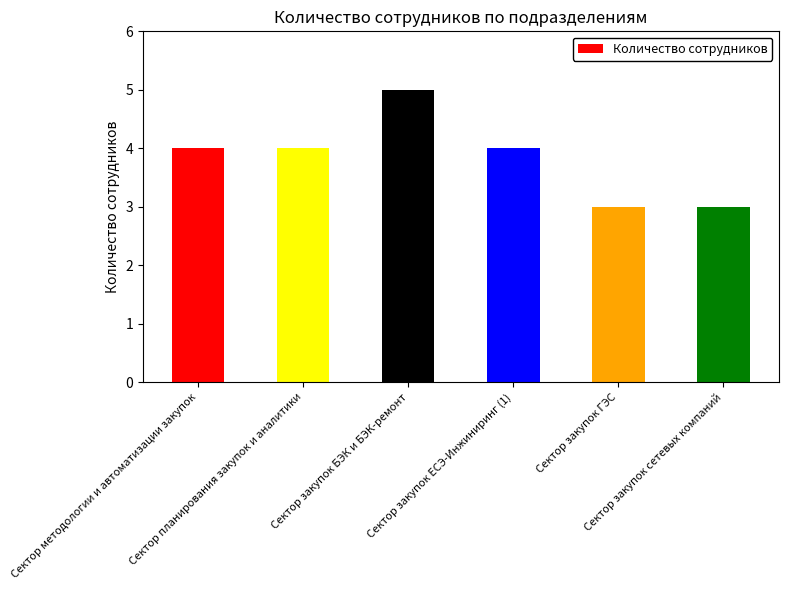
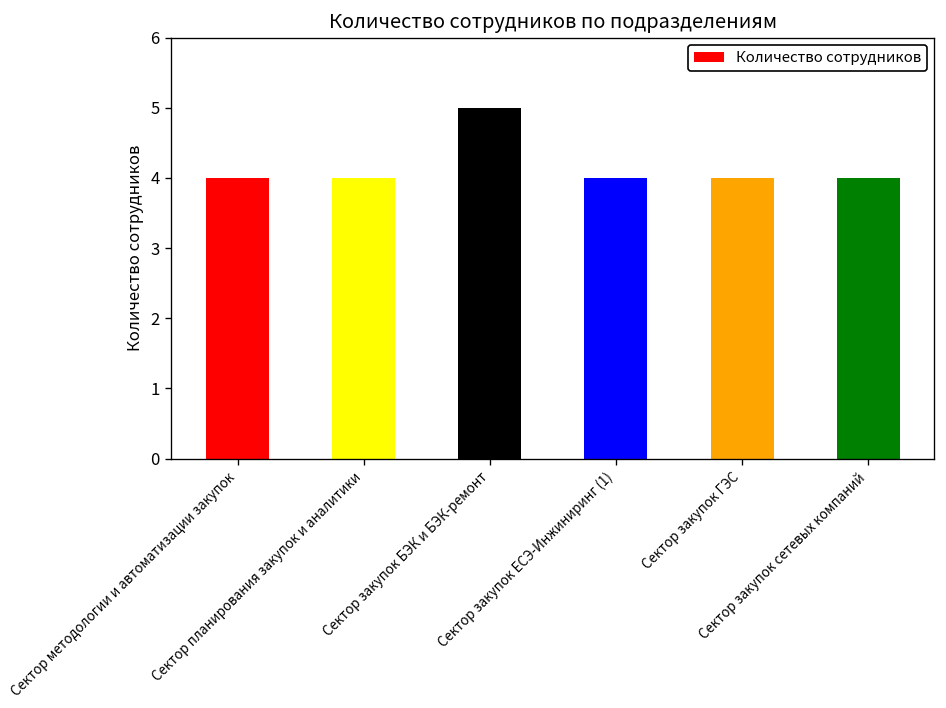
Сектор закупок ГЭС: 3 -> 4
Сектор закупок сетевых компаний: 3 -> 4
